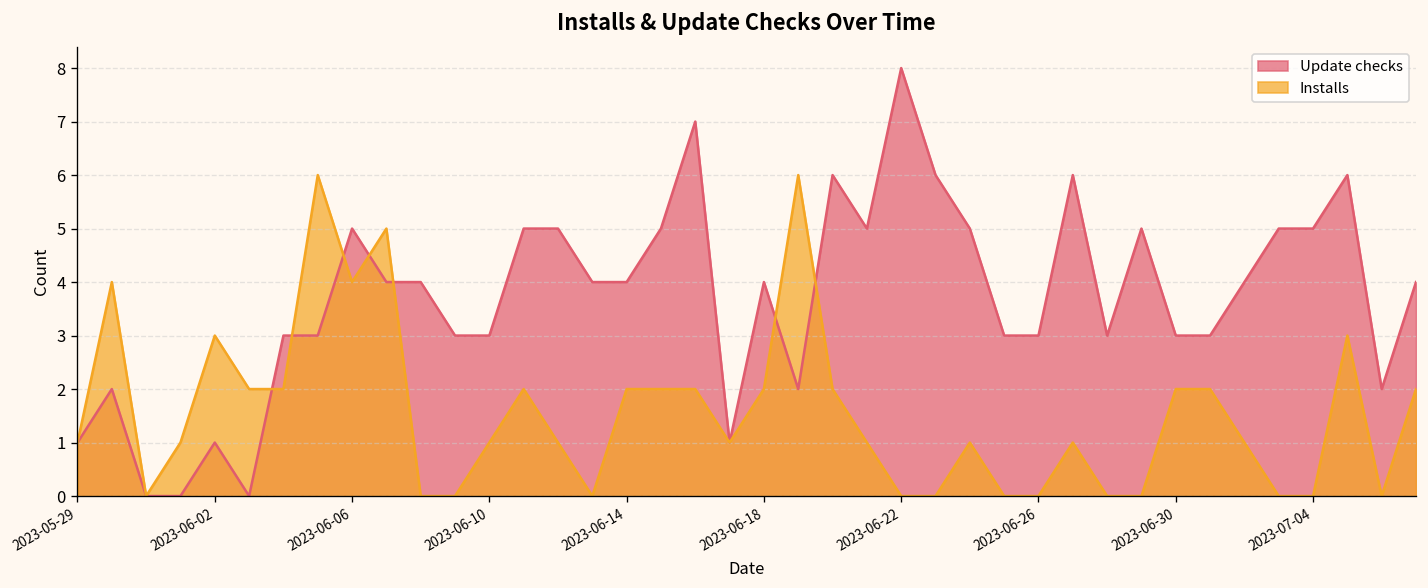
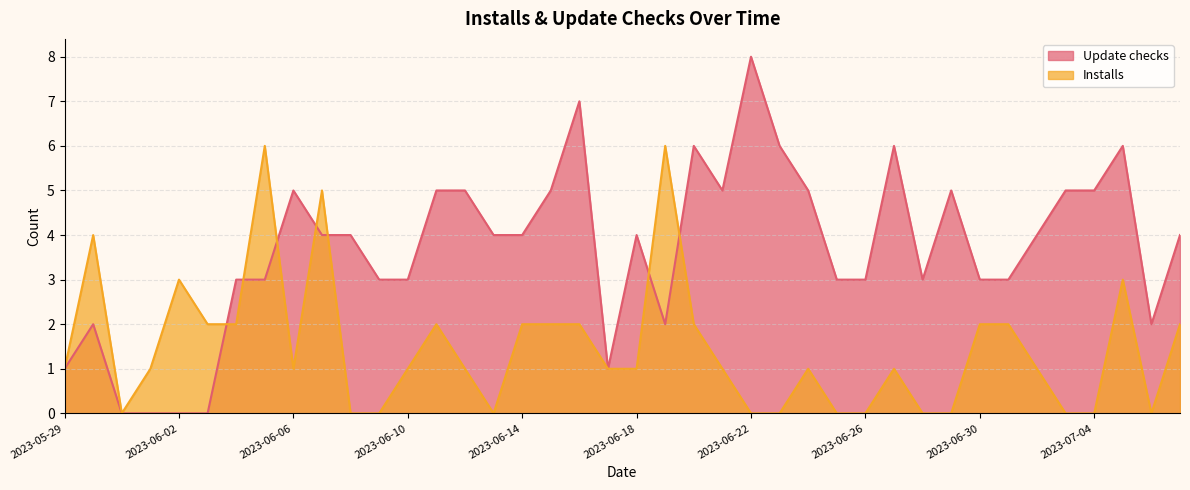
Update checks, 2023-06-02: 1 -> 0
Installs, 2023-06-06: 4 -> 1
Installs, 2023-06-18: 2 -> 1
